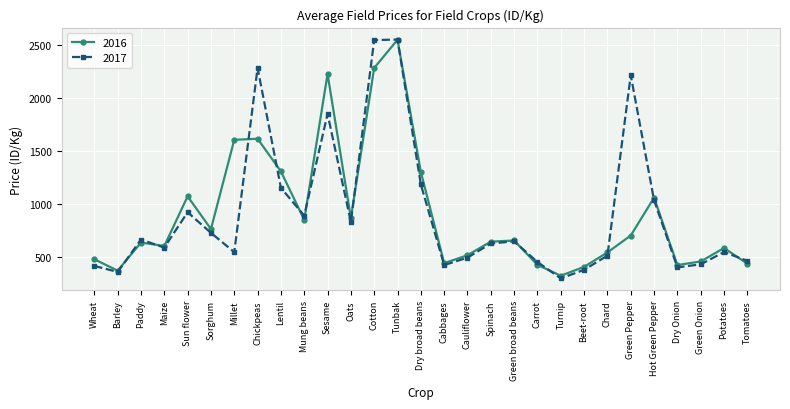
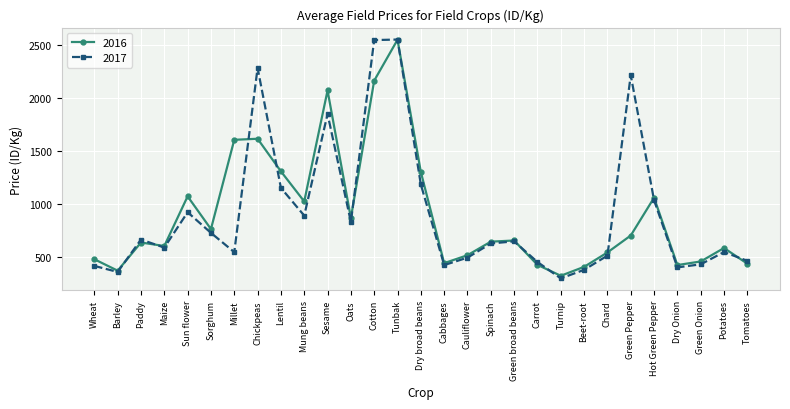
2016, Mung beans: 850 -> 1020
2016, Sesame: 2230 -> 2070
2016, Cotton: 2280 -> 2160
